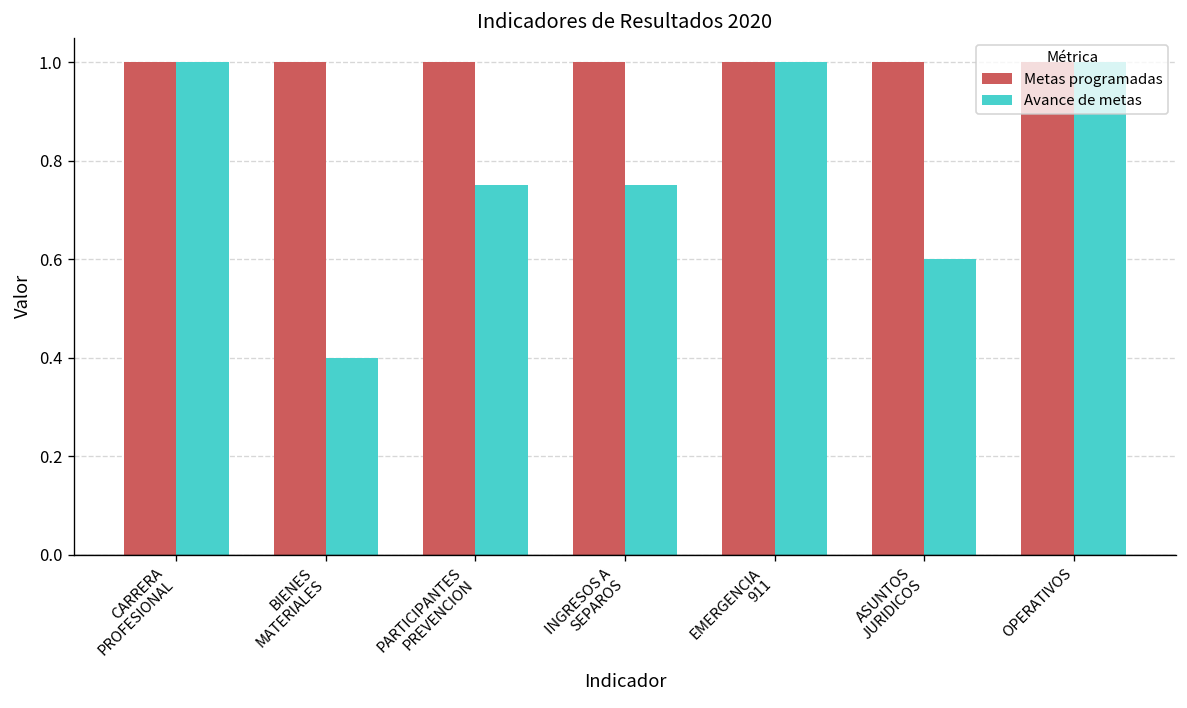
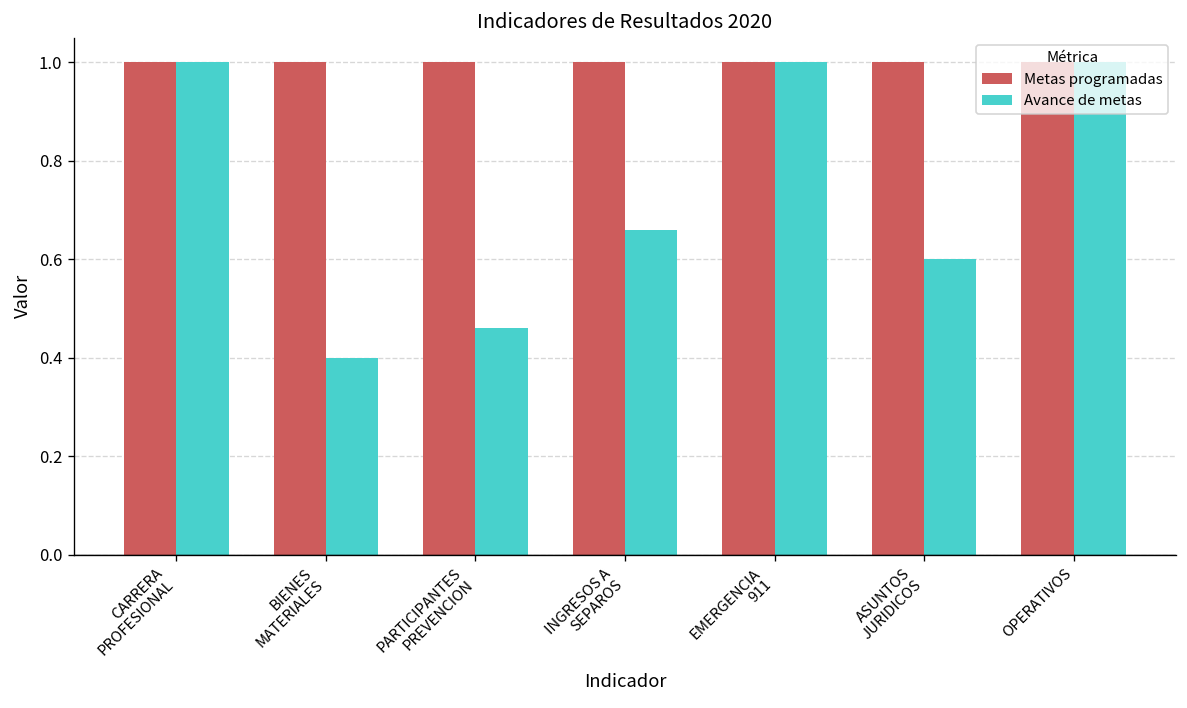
Avance de metas, PARTICIPANTES PREVENCION: 0.75 -> 0.46
Avance de metas, INGRESOS A SEPAROS: 0.75 -> 0.66
